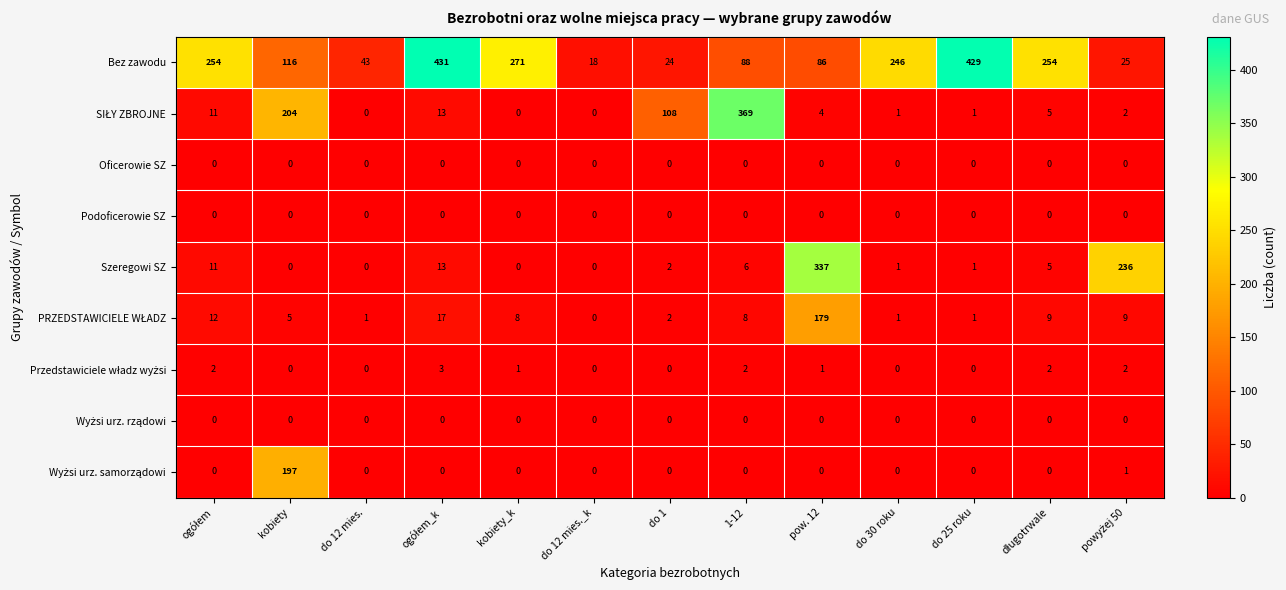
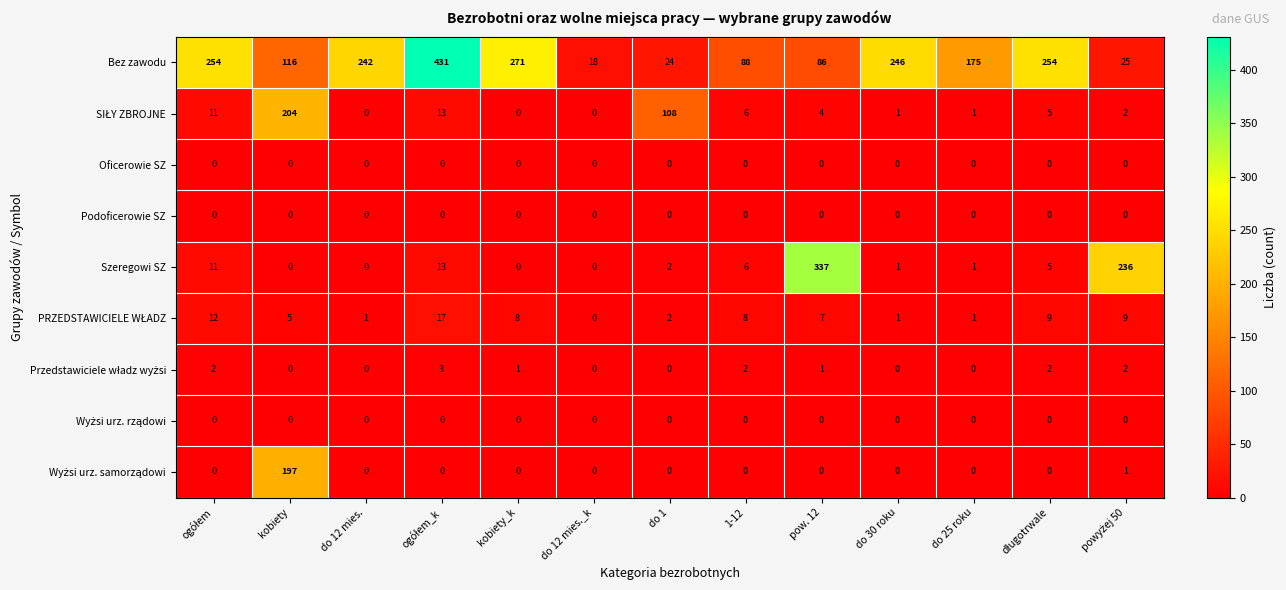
Bez zawodu, do 12 mies.: 43 -> 242
Bez zawodu, do 25 roku: 429 -> 175
SIŁY ZBROJNE, 1-12: 369 -> 6
PRZEDSTAWICIELE WŁADZ, pow. 12: 179 -> 7
